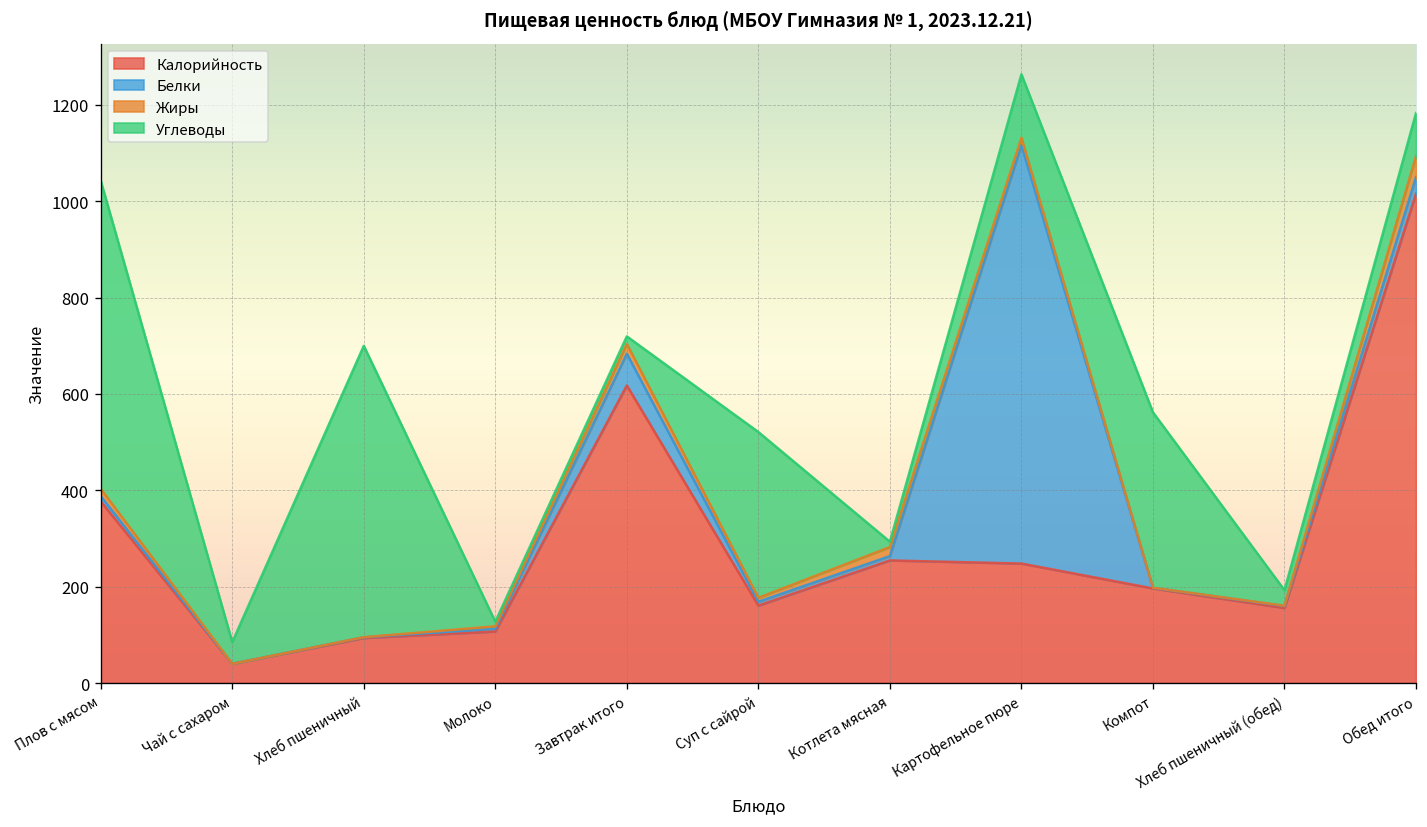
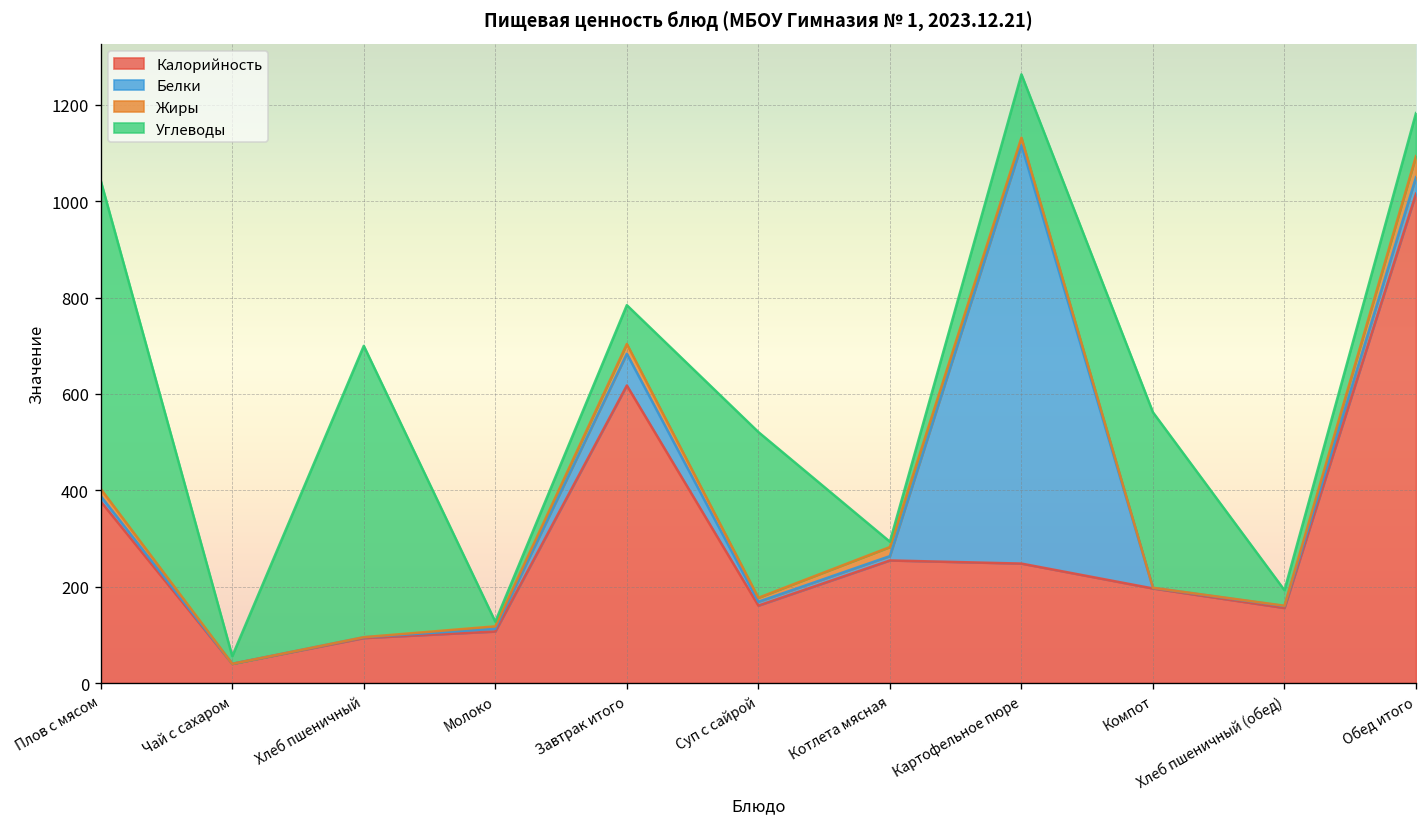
Углеводы, Чай с сахаром: 50 -> 20
Углеводы, Завтрак итого: 20 -> 80
